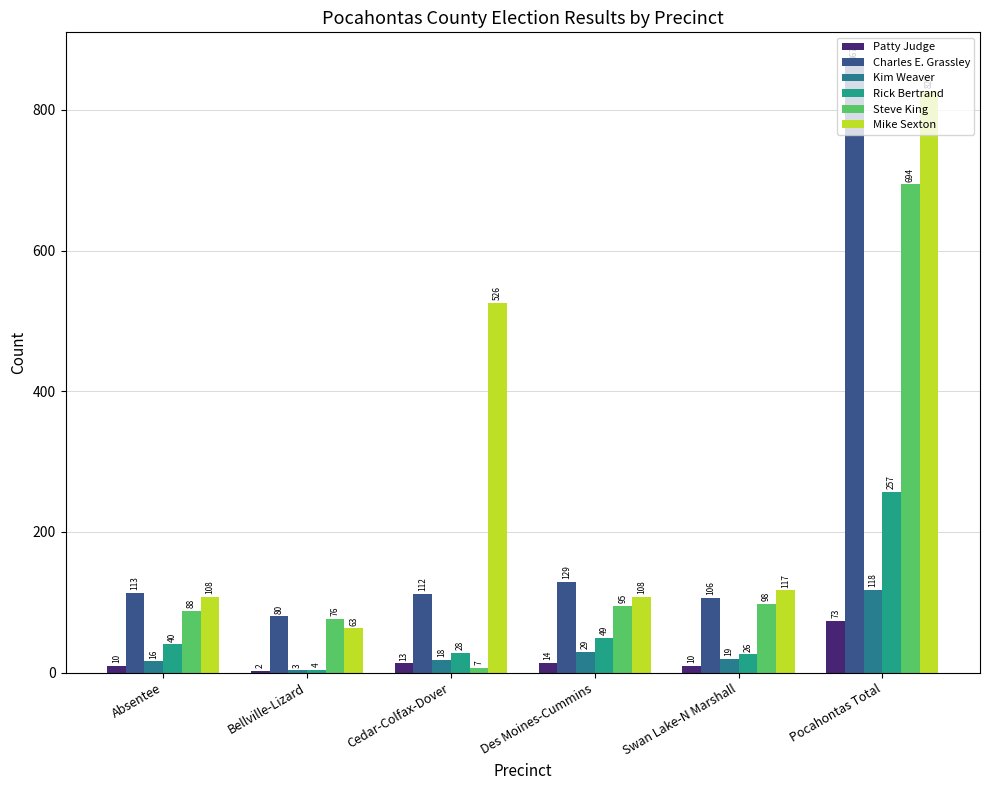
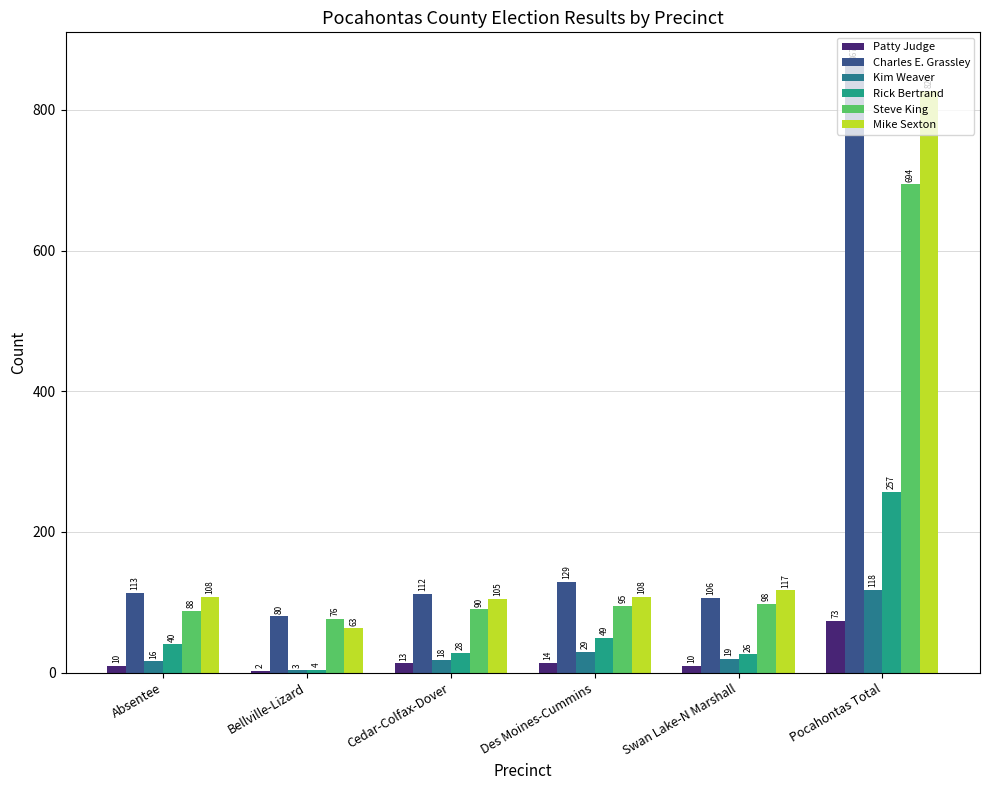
Steve King, Cedar-Colfax-Dover: 7 -> 90
Mike Sexton, Cedar-Colfax-Dover: 526 -> 105
